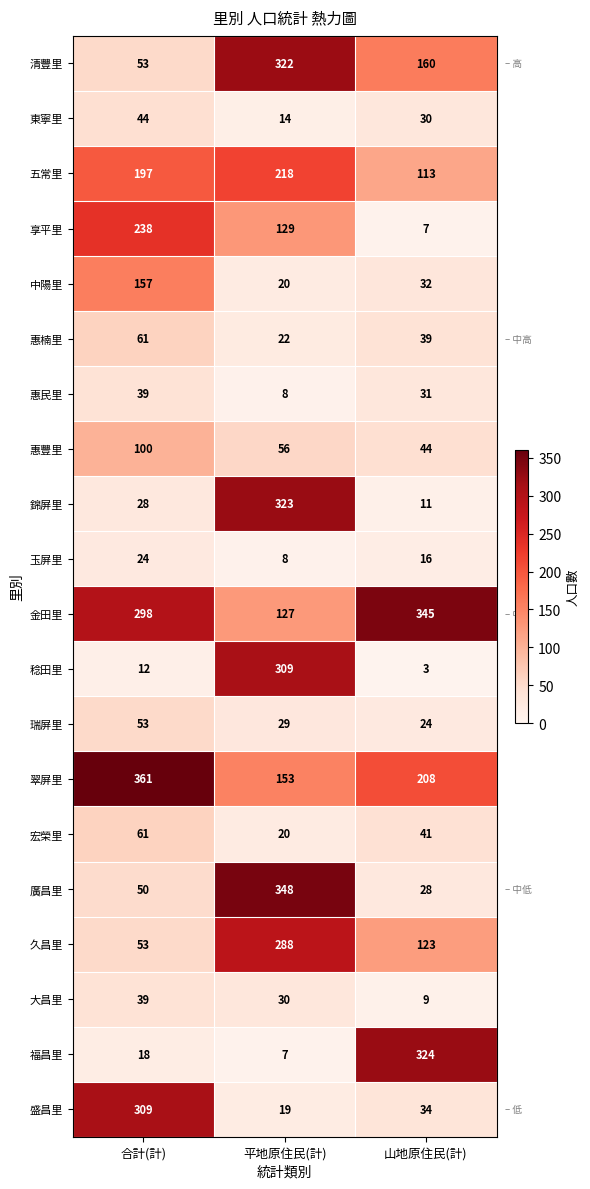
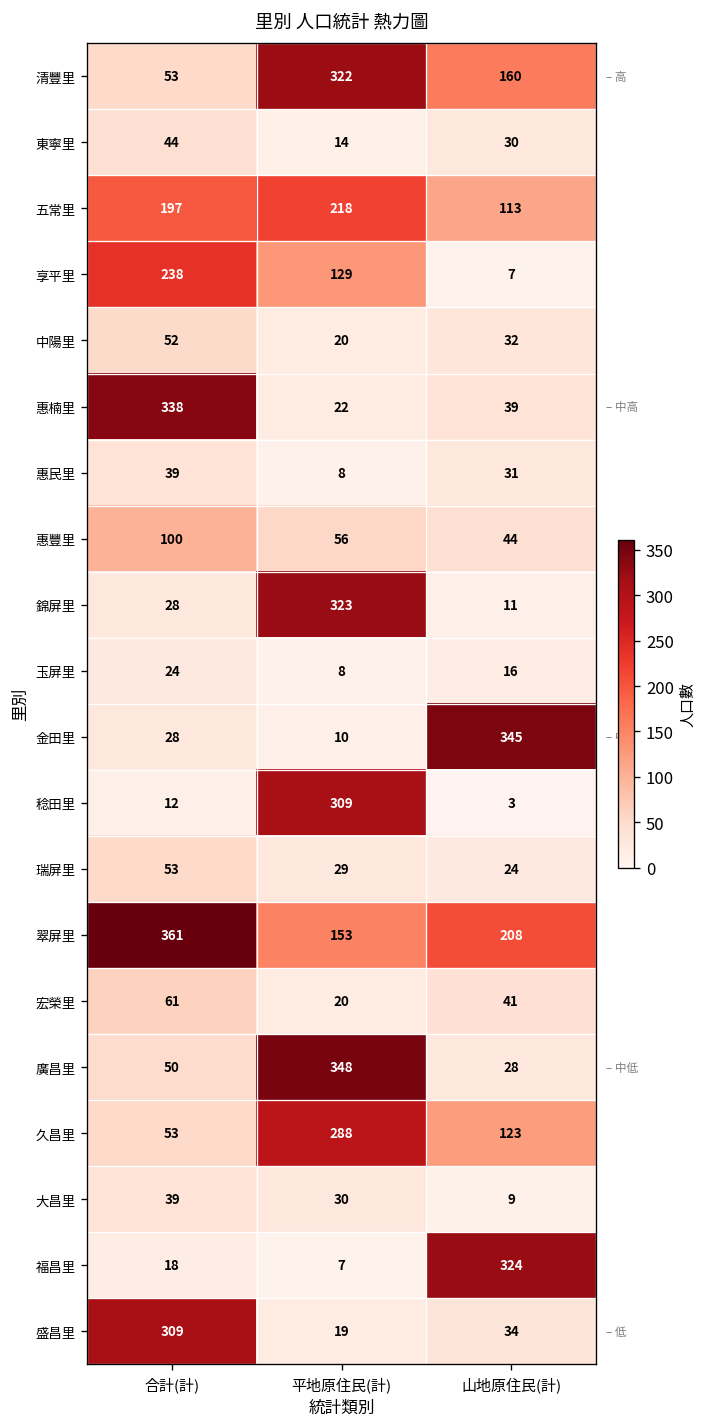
中陽里, 合計(計): 157 -> 52
惠楠里, 合計(計): 61 -> 338
金田里, 合計(計): 298 -> 28
金田里, 平地原住民(計): 127 -> 10
